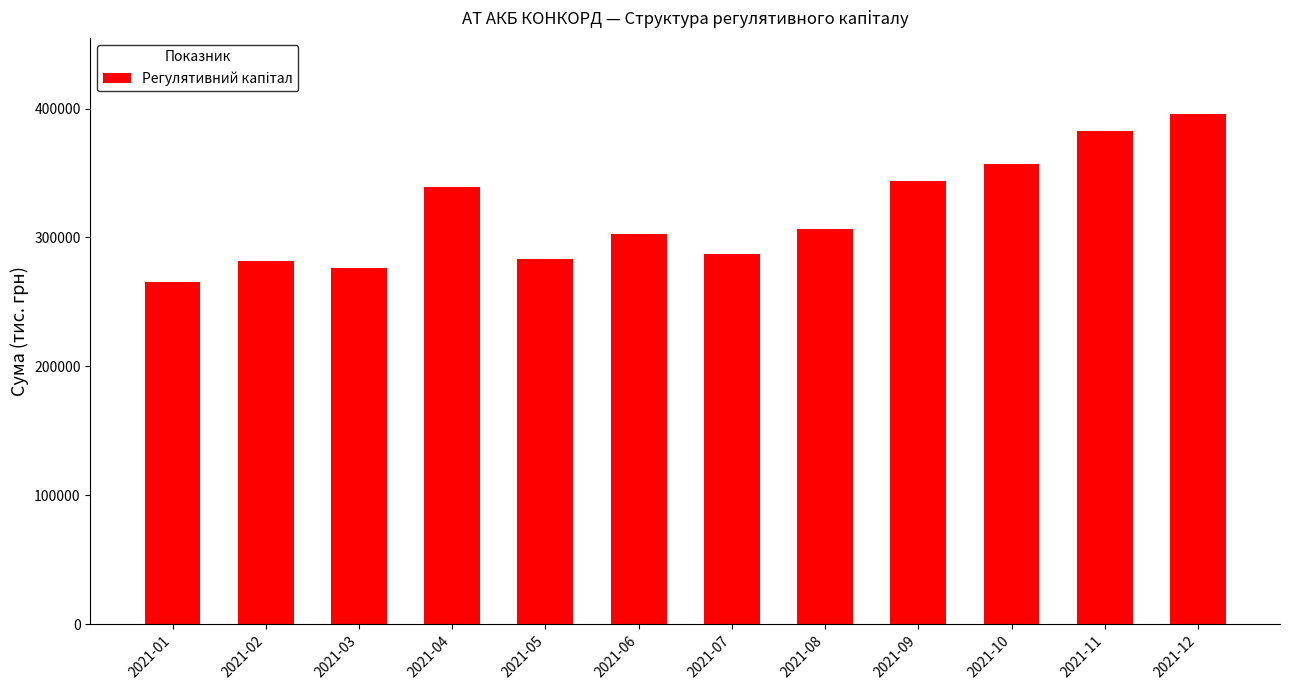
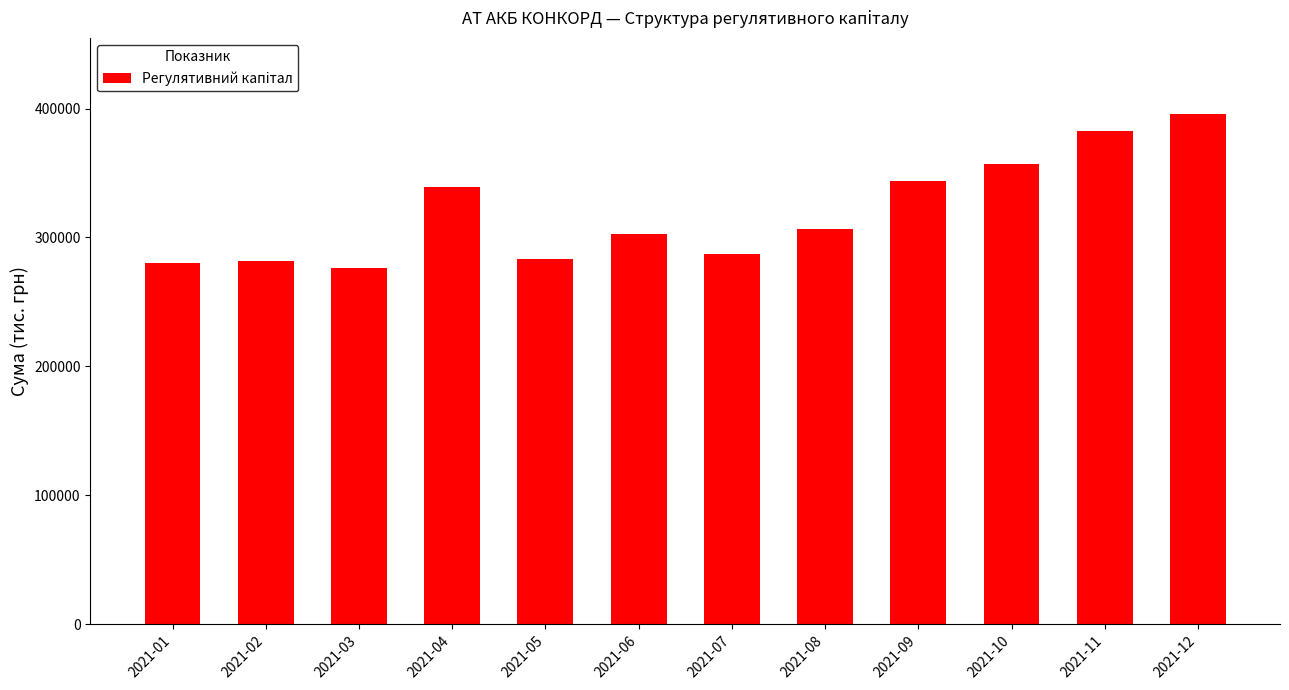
2021-01: 266000 -> 280000
